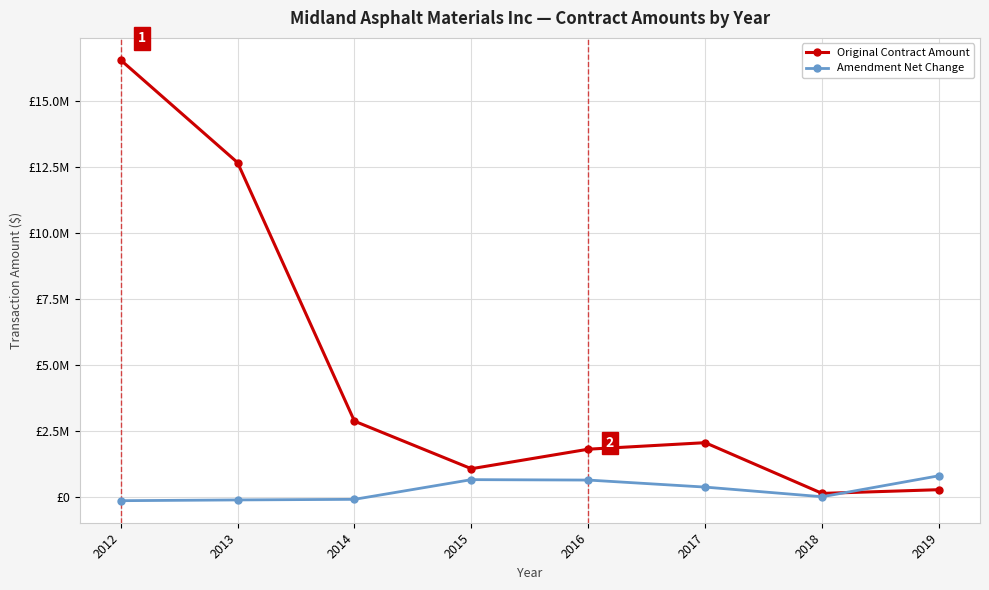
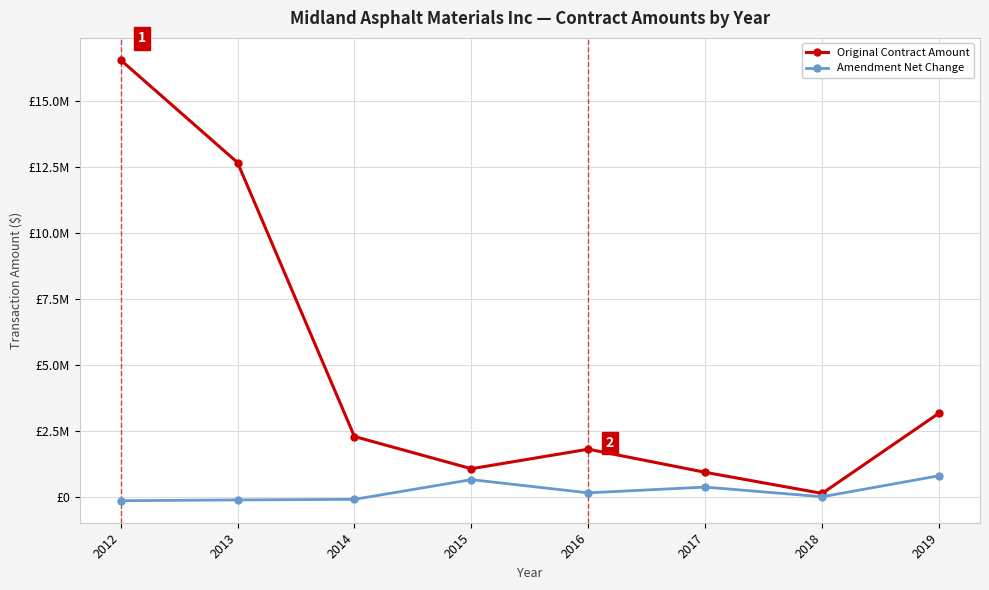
Original Contract Amount, 2014: £2900000 -> £2300000
Amendment Net Change, 2016: £600000 -> £100000
Original Contract Amount, 2017: £2000000 -> £900000
Original Contract Amount, 2019: £300000 -> £3200000
